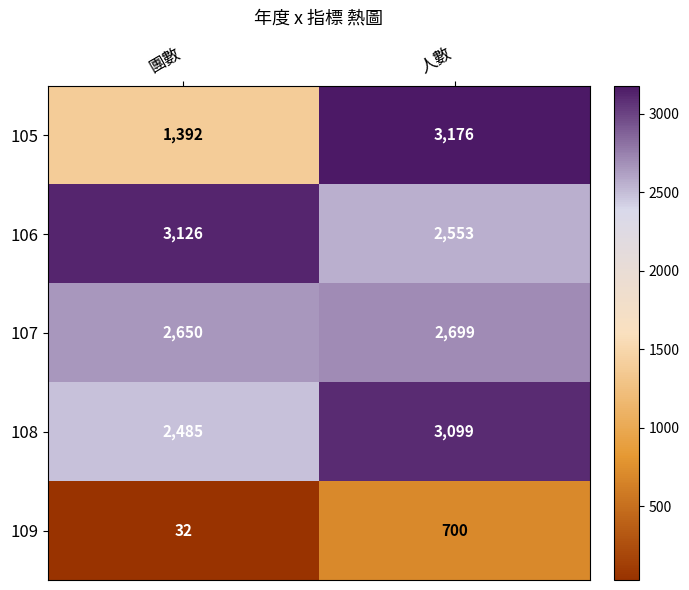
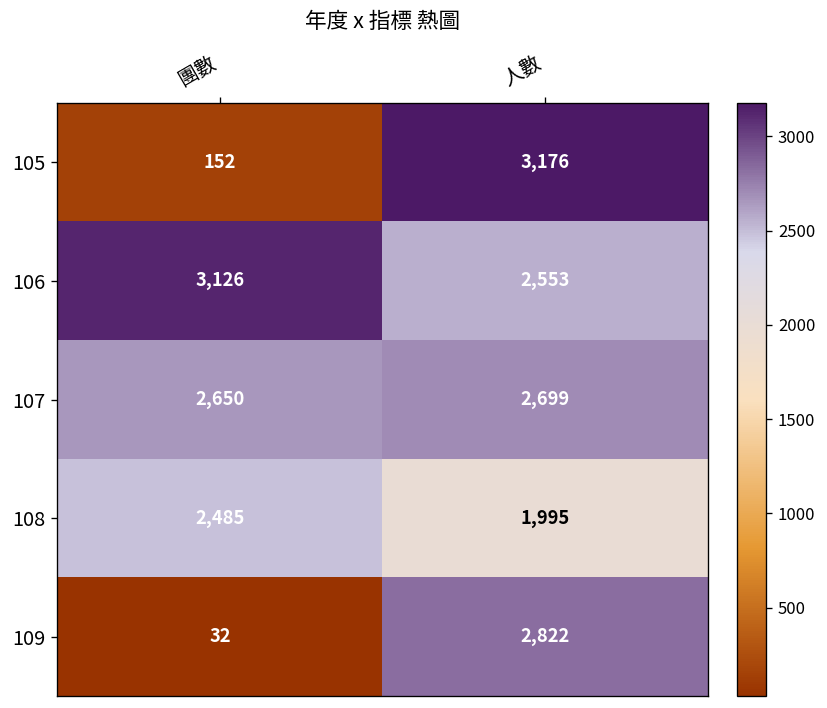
105, 團數: 1,392 -> 152
108, 人數: 3,099 -> 1,995
109, 人數: 700 -> 2,822
